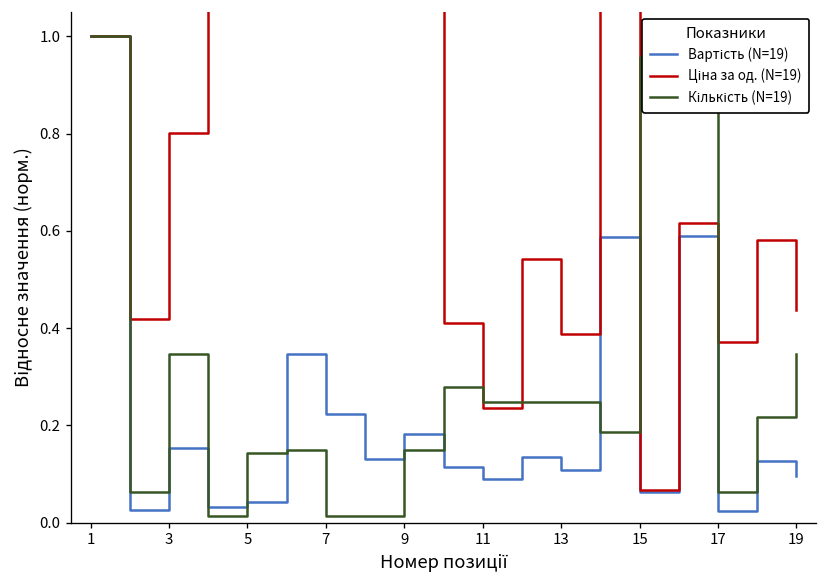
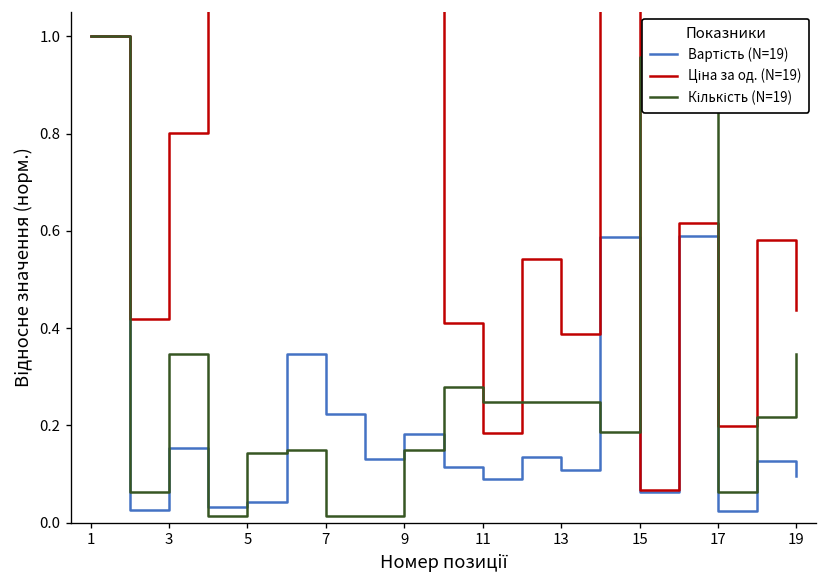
Ціна за од. (N=19), 11: 0.24 -> 0.18
Ціна за од. (N=19), 17: 0.37 -> 0.20
